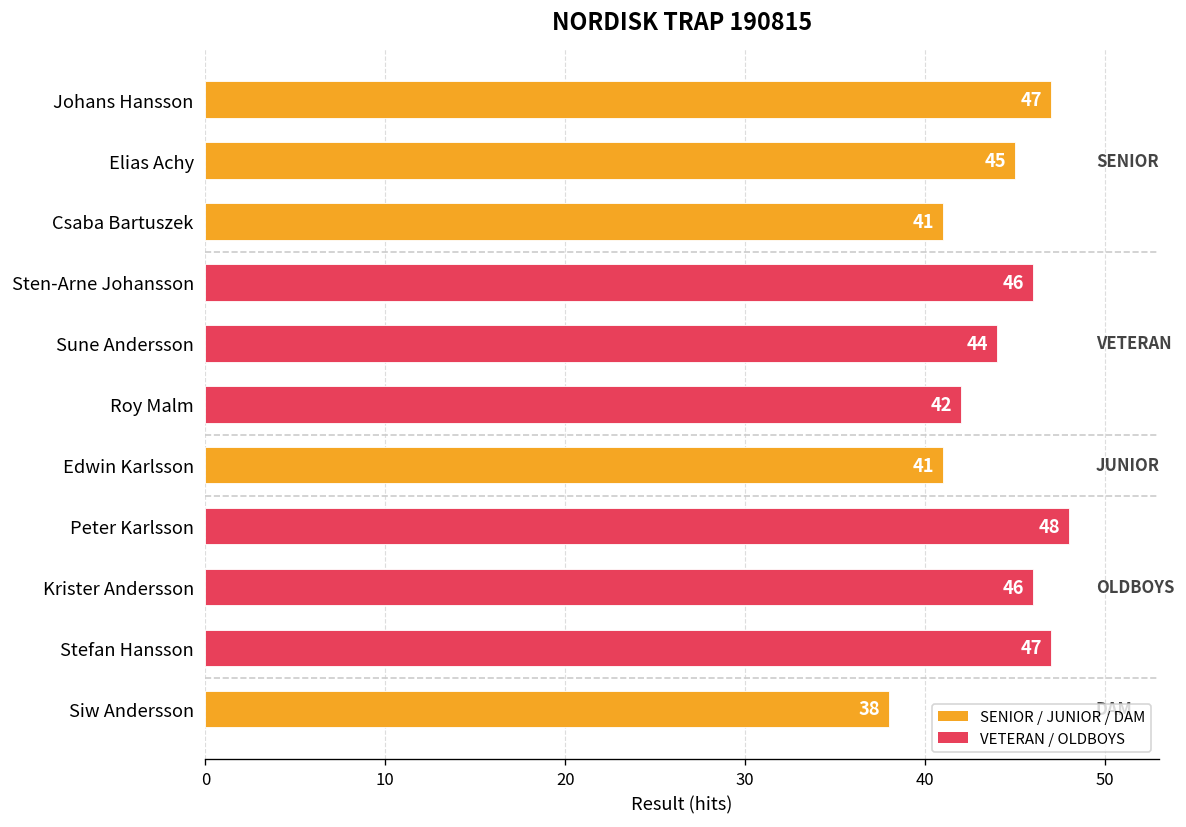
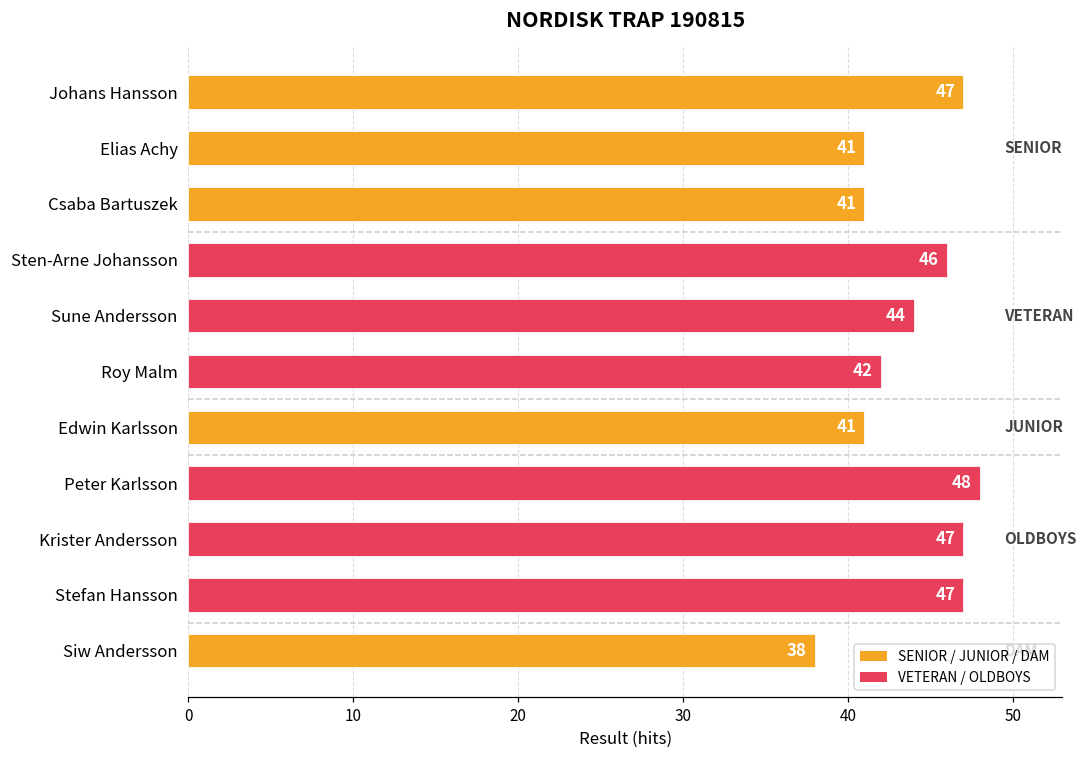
Elias Achy: 45 -> 41
Krister Andersson: 46 -> 47
